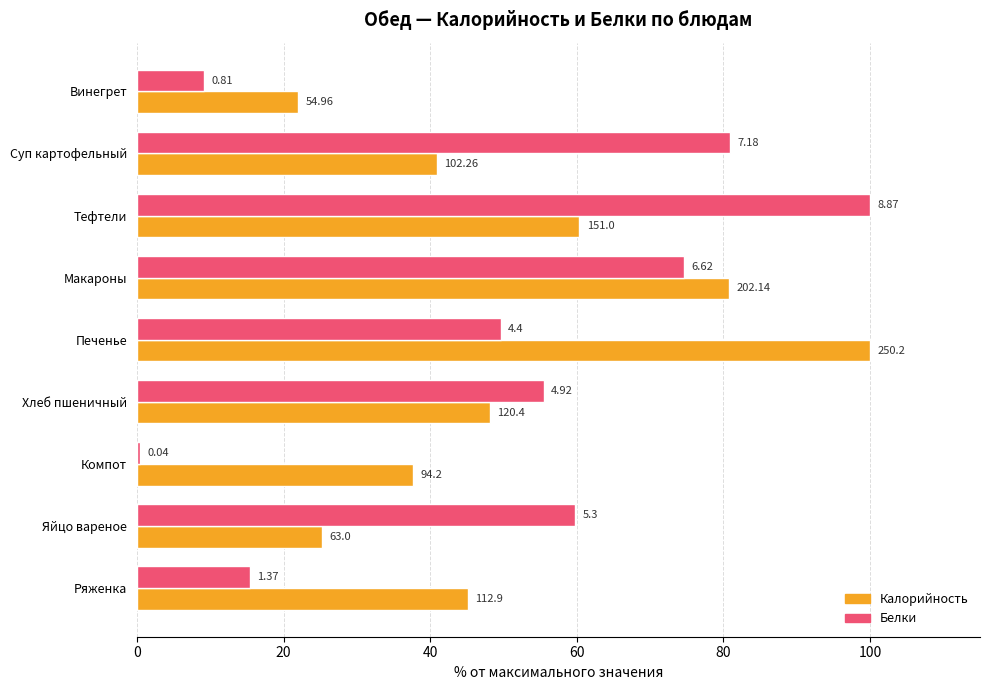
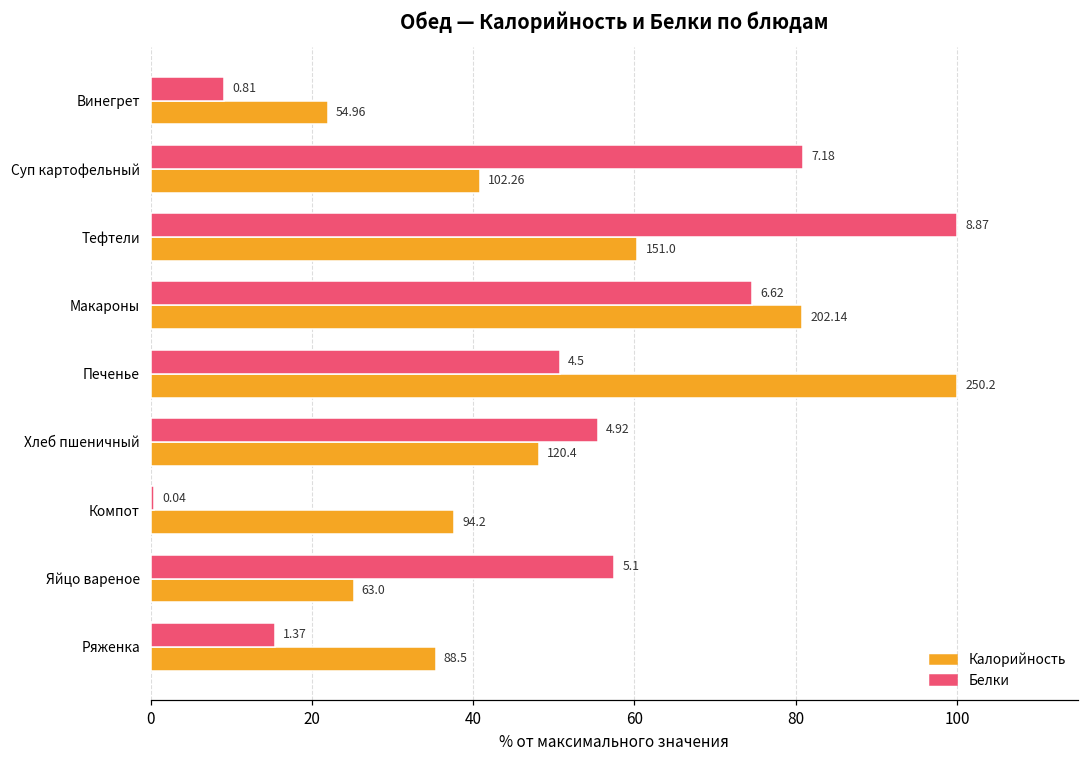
Белки, Печенье: 4.4 -> 4.5
Белки, Яйцо вареное: 5.3 -> 5.1
Калорийность, Ряженка: 112.9 -> 88.5
